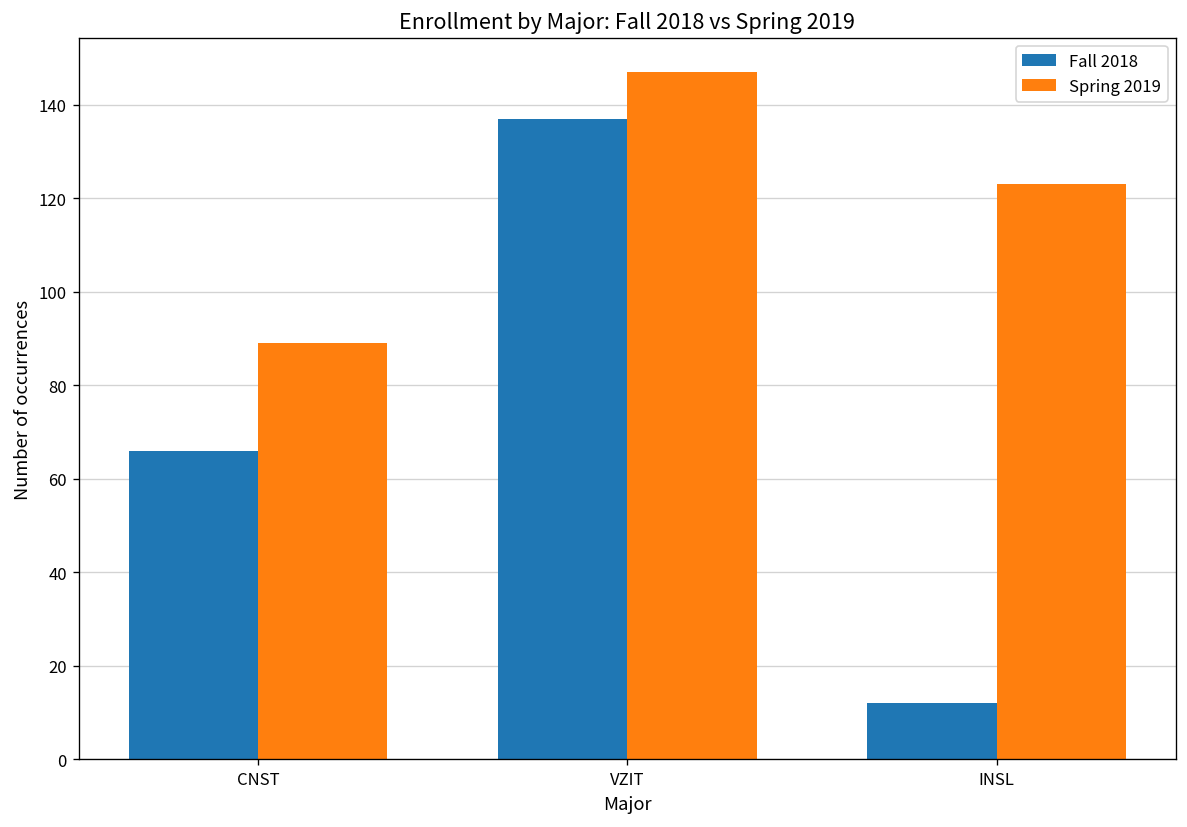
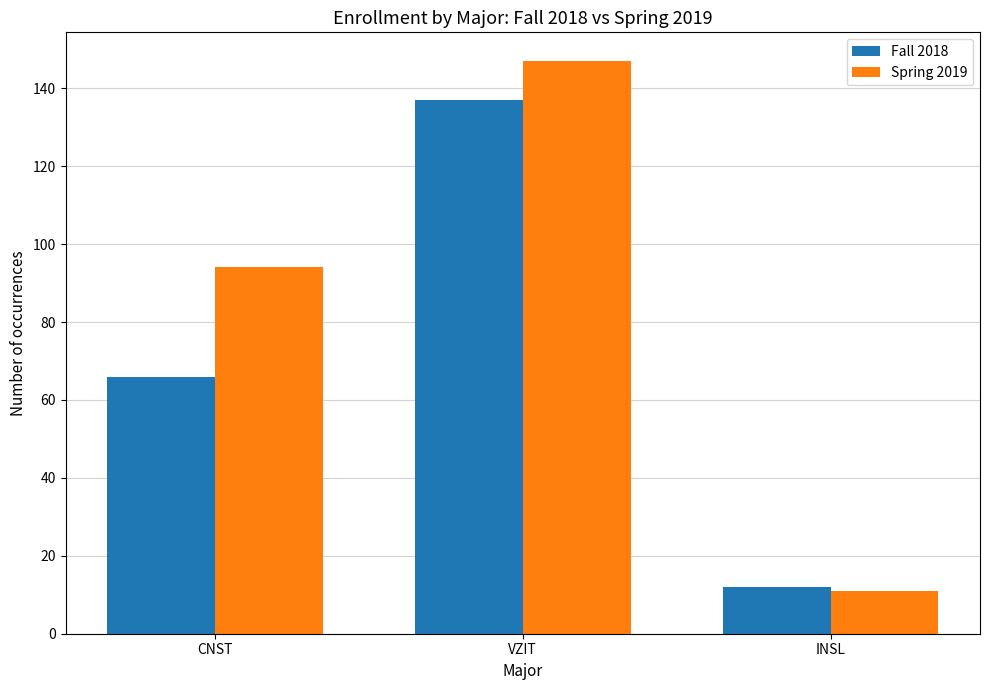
Spring 2019, CNST: 89 -> 94
Spring 2019, INSL: 123 -> 11
